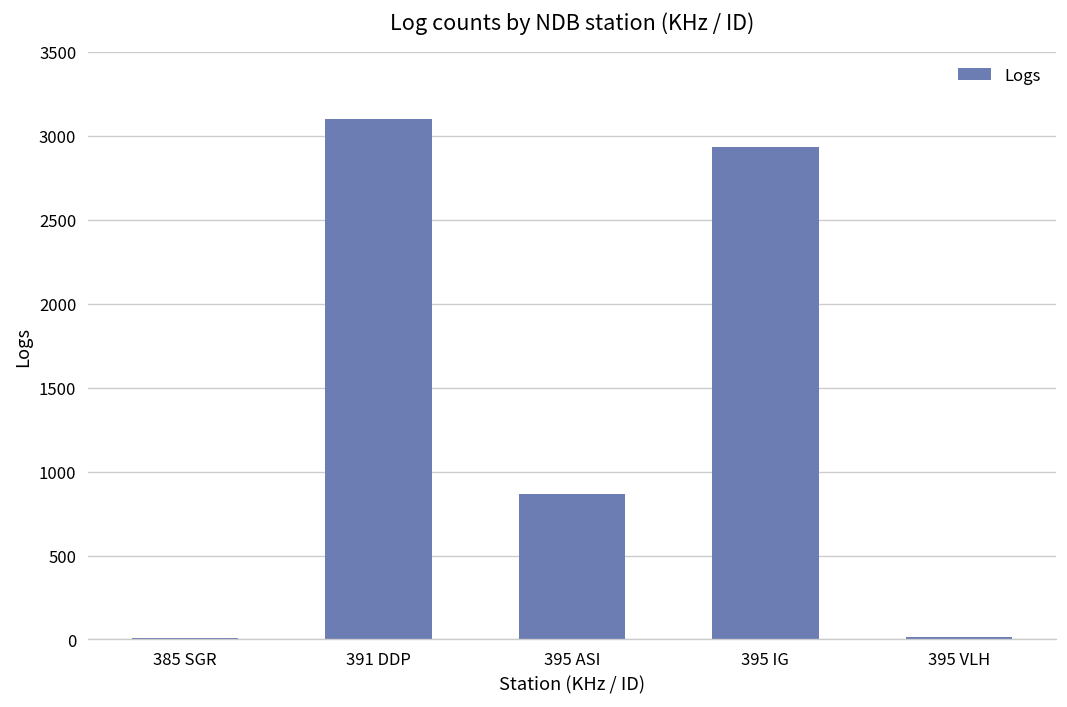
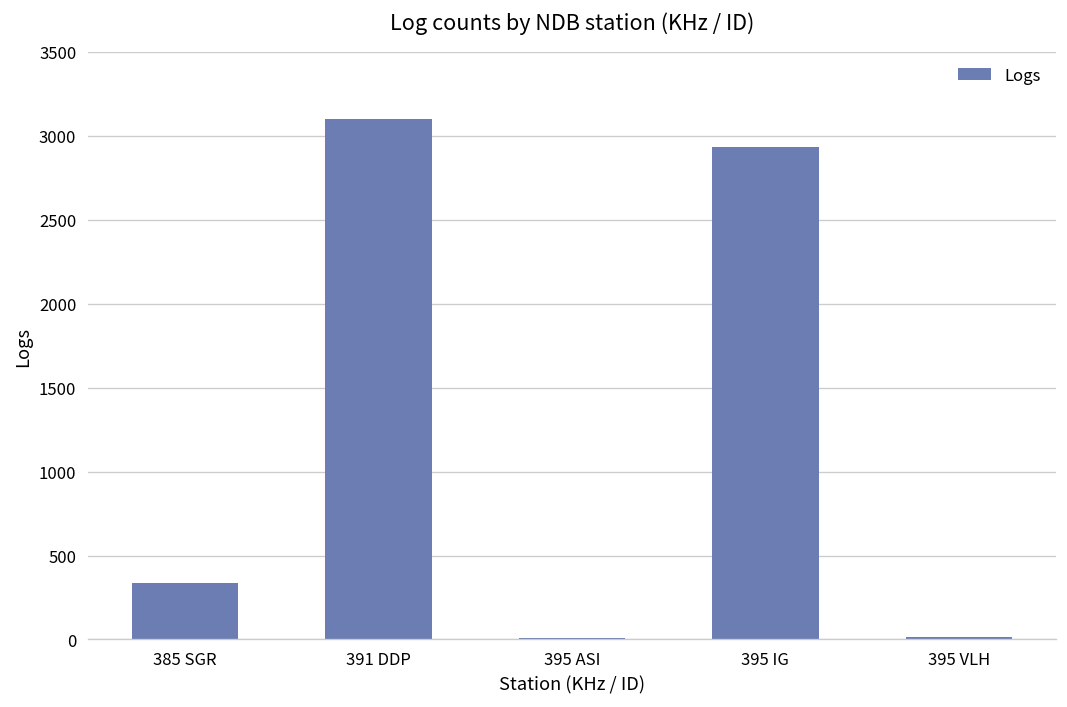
385 SGR: 10 -> 340
395 ASI: 860 -> 10
